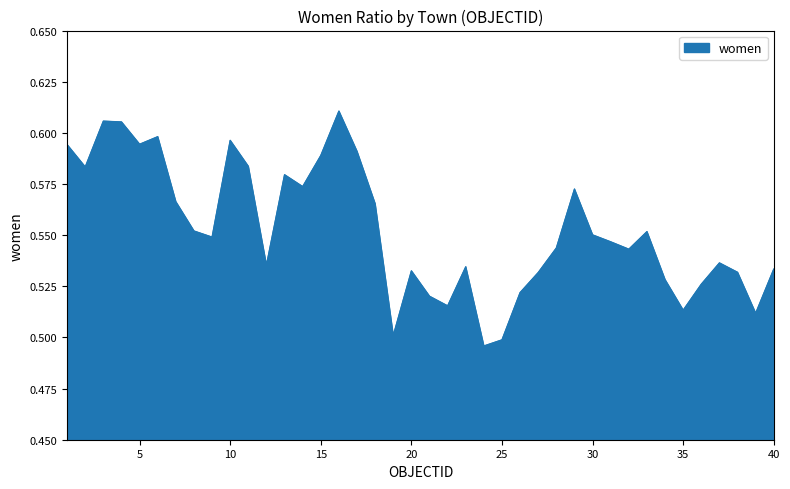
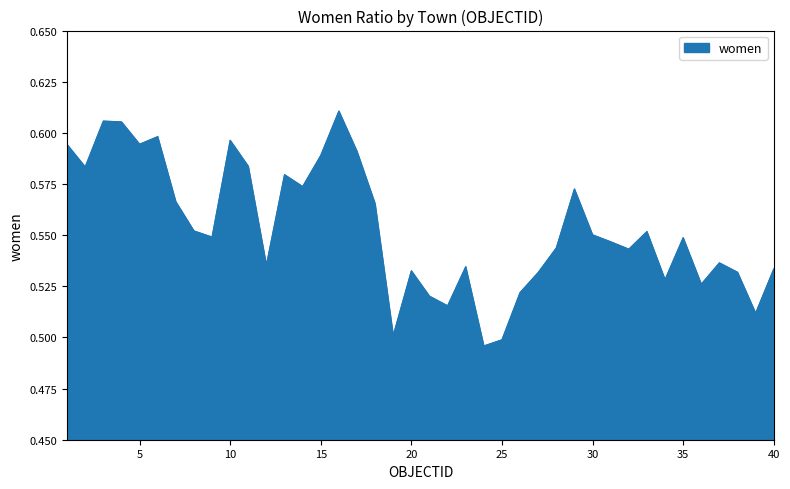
35: 0.513 -> 0.549
